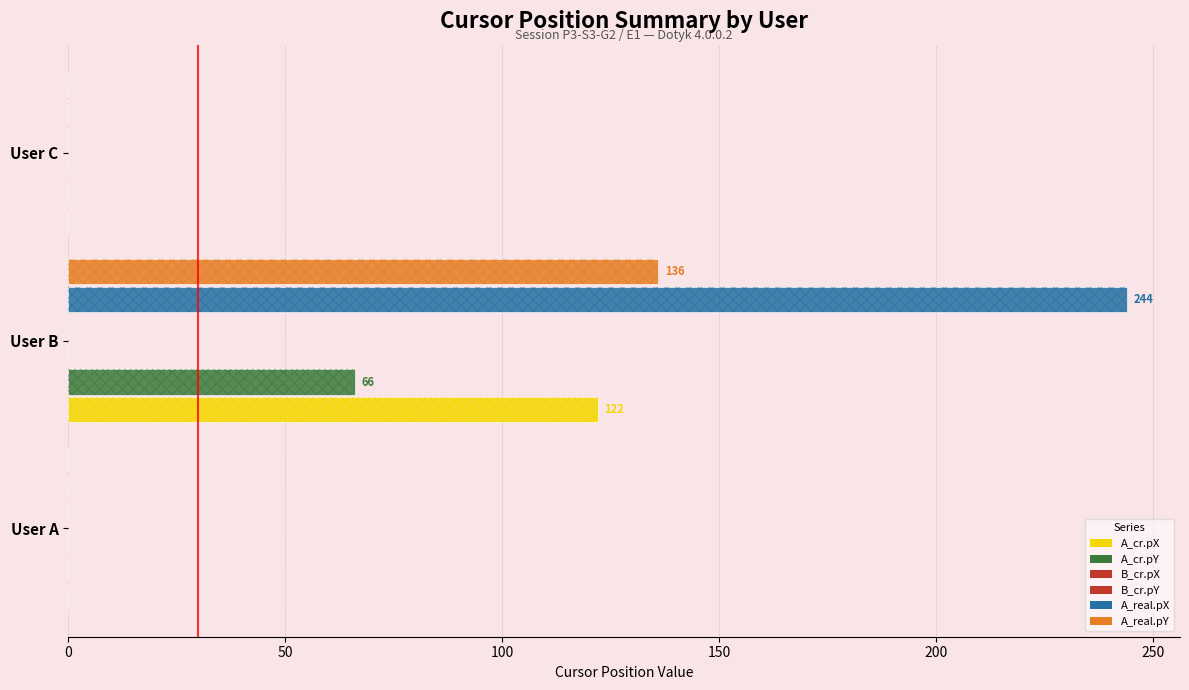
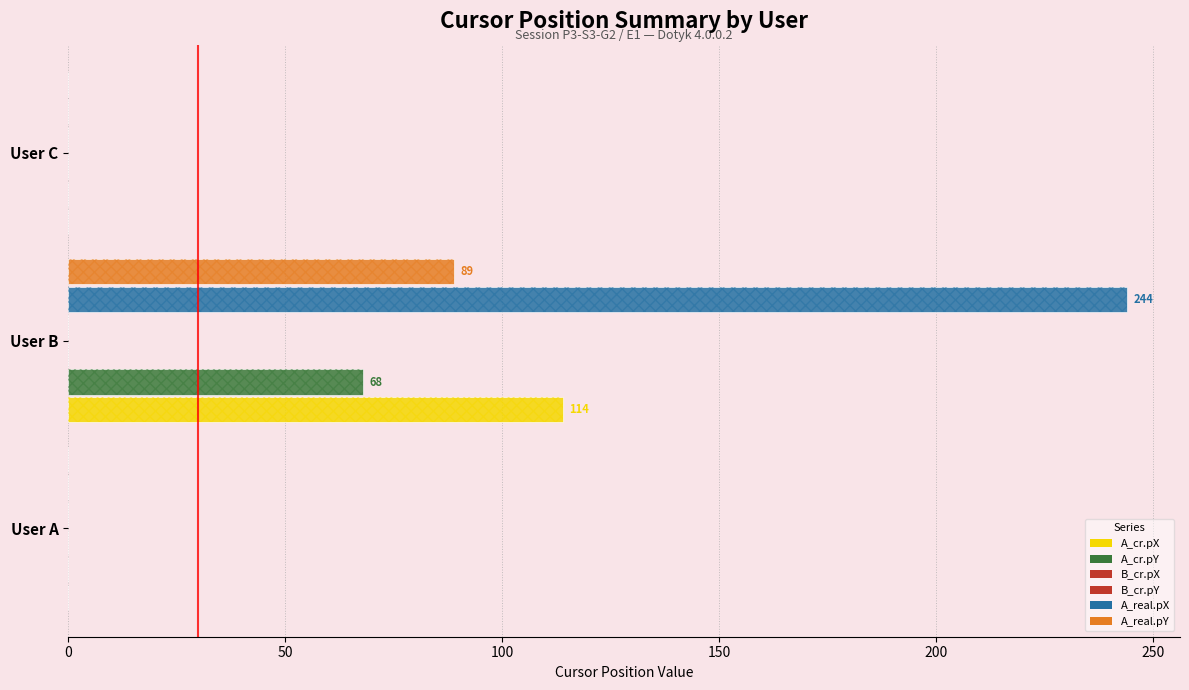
A_real.pY, User B: 136 -> 89
A_cr.pY, User B: 66 -> 68
A_cr.pX, User B: 122 -> 114
